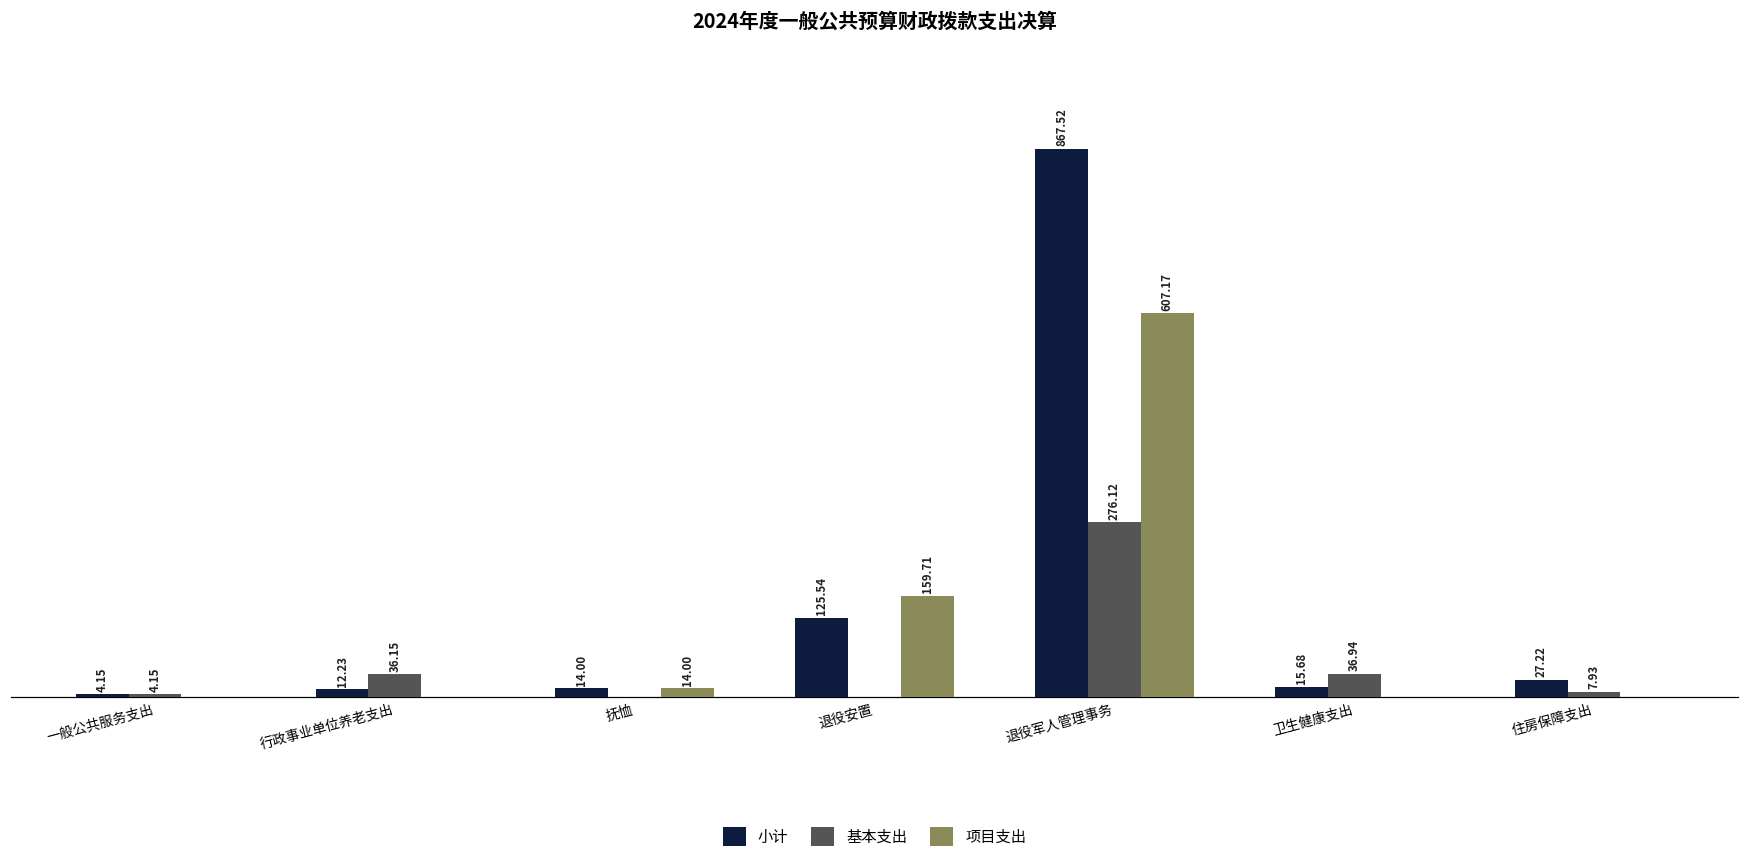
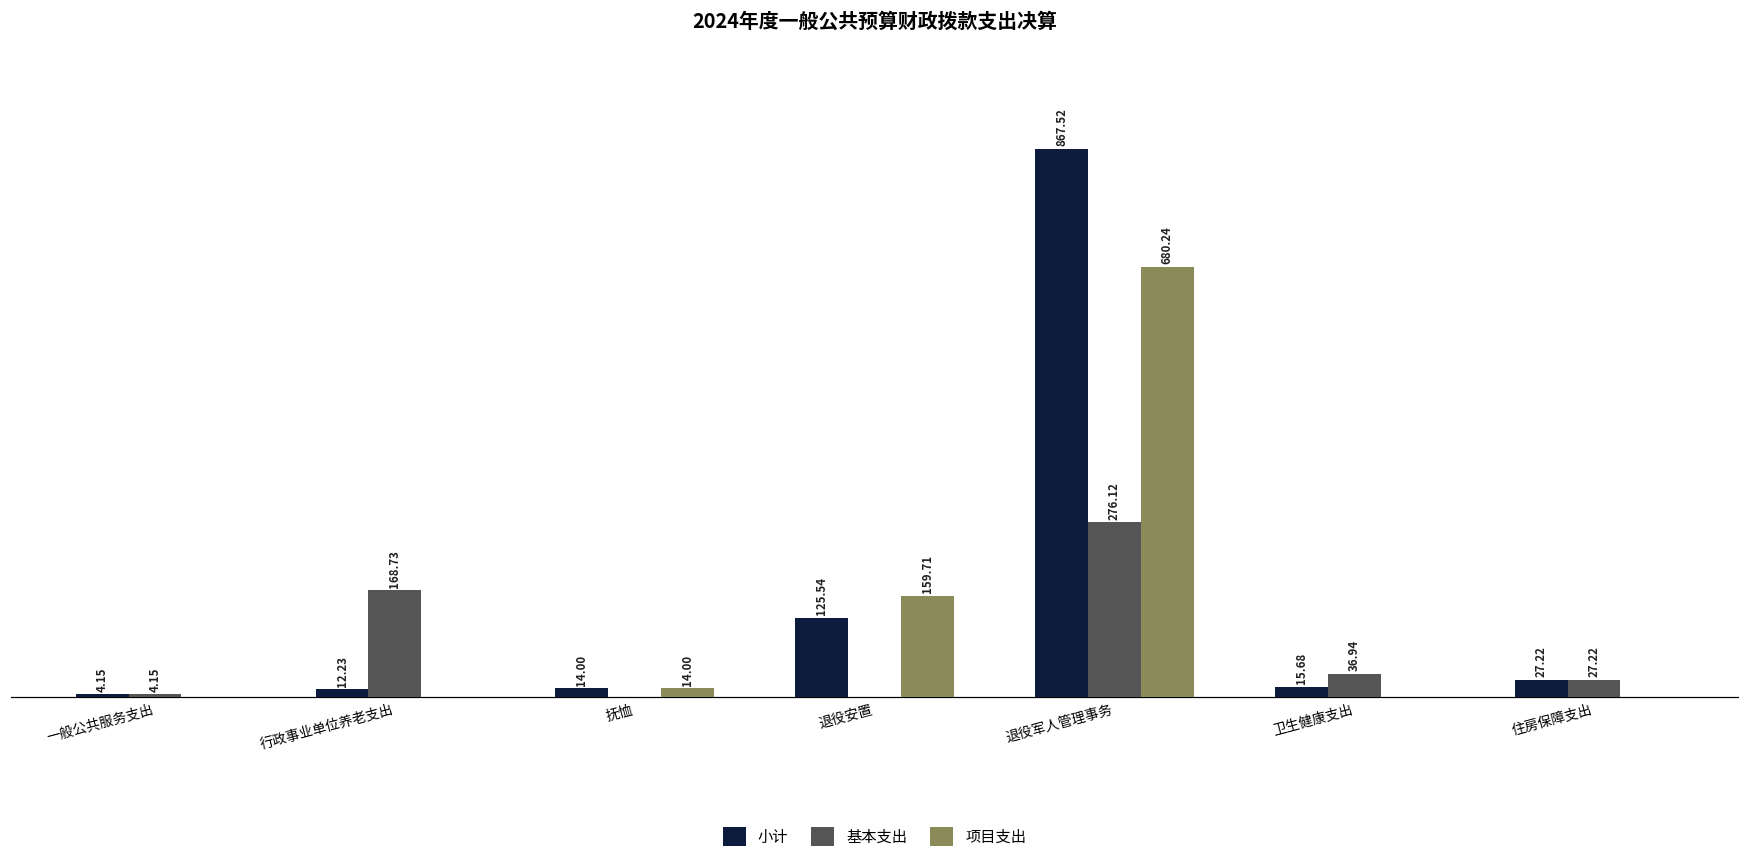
基本支出, 行政事业单位养老支出: 36.15 -> 168.73
项目支出, 退役军人管理事务: 607.17 -> 680.24
基本支出, 住房保障支出: 7.93 -> 27.22
